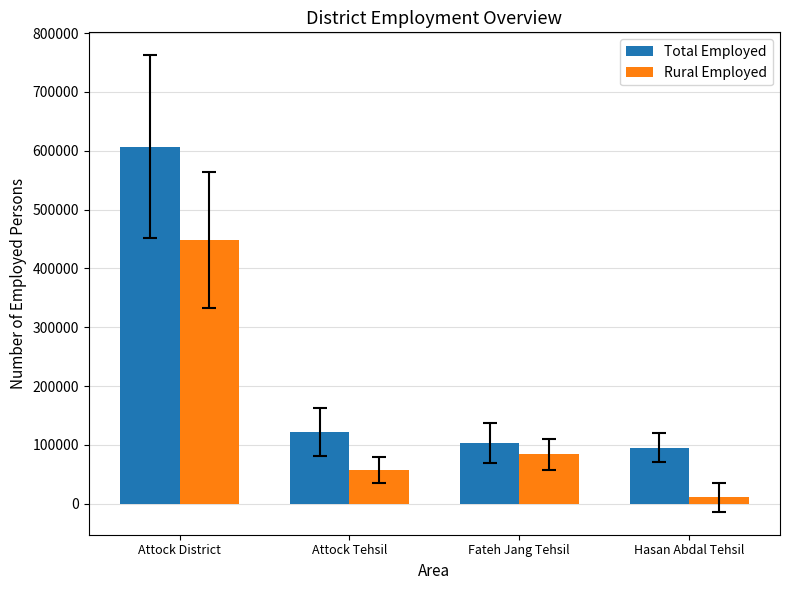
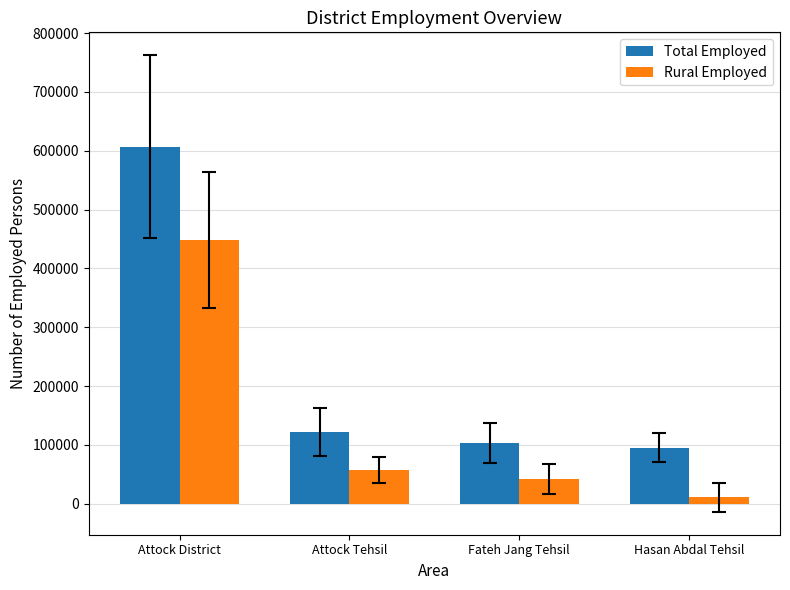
Rural Employed, Fateh Jang Tehsil: 80000 -> 40000
